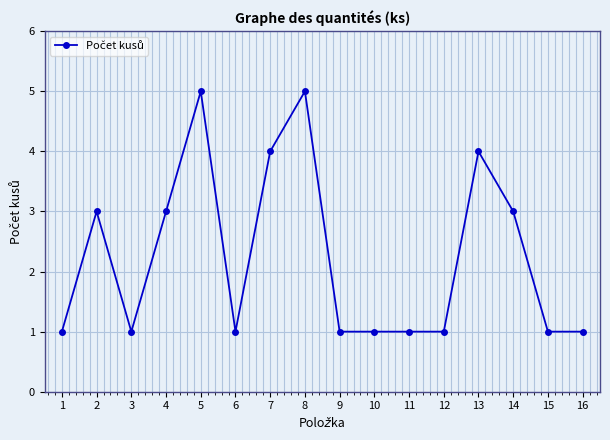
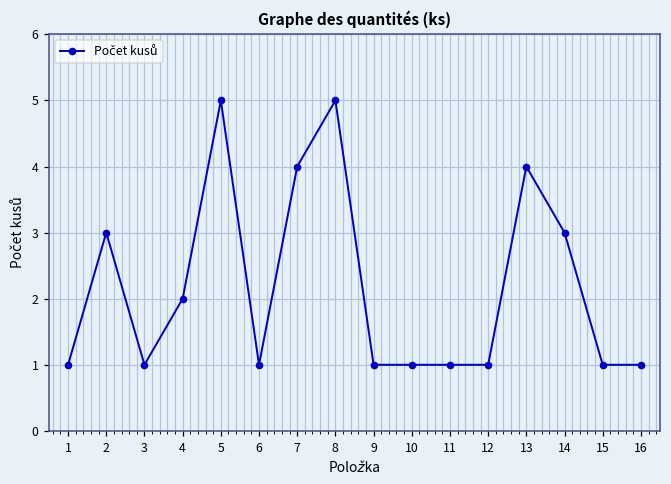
4: 3 -> 2
